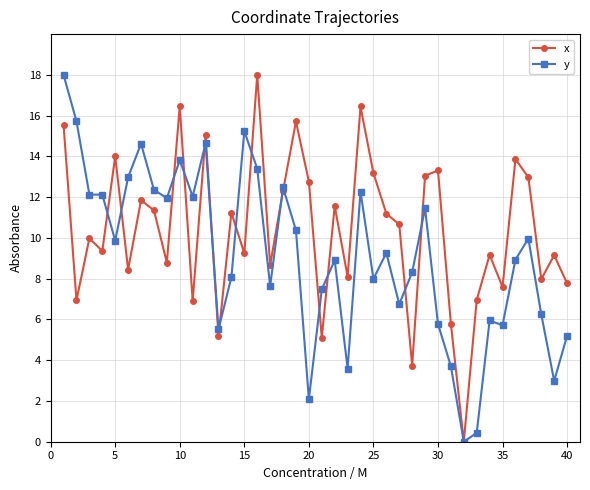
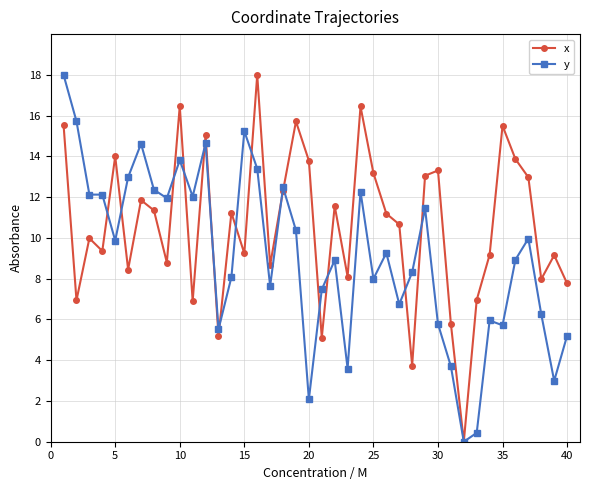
x, 20: 12.8 -> 13.8
x, 35: 7.6 -> 15.5
